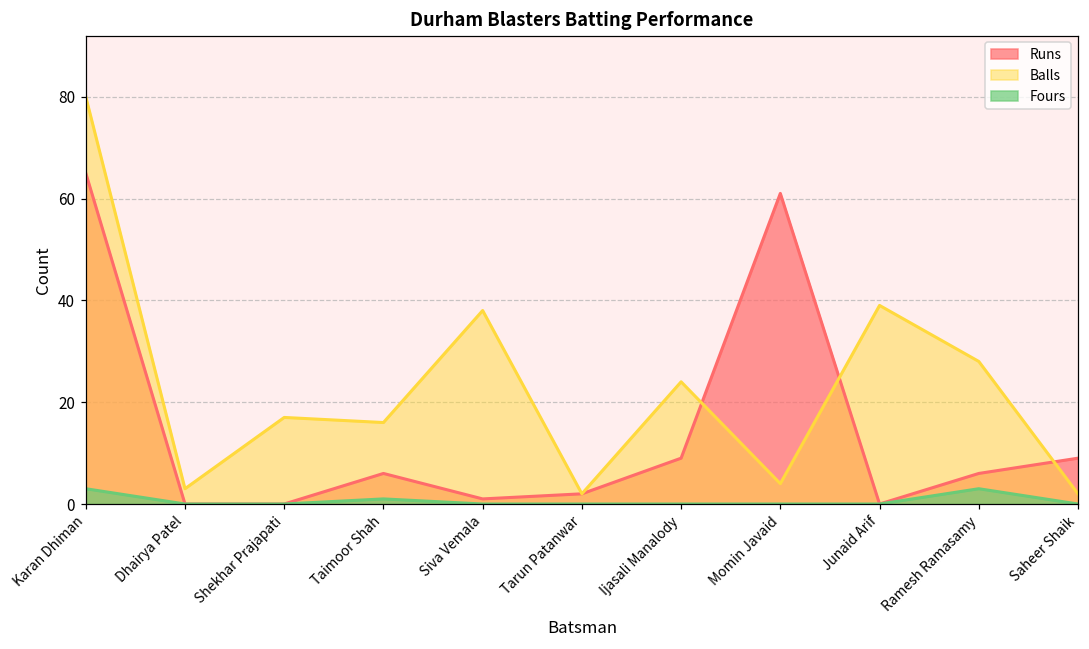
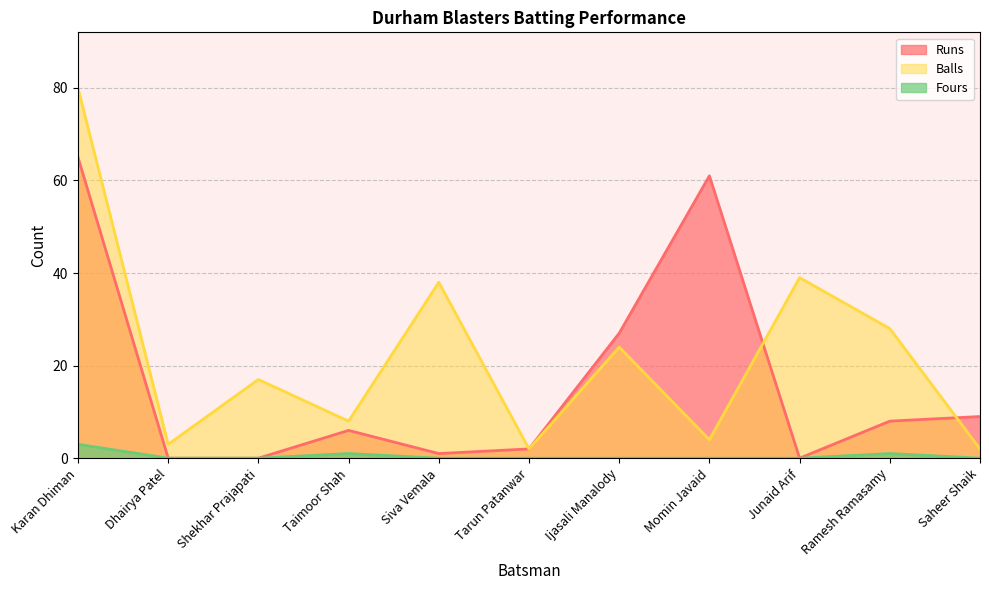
Balls, Taimoor Shah: 16 -> 8
Runs, Ijasali Manalody: 9 -> 27
Runs, Ramesh Ramasamy: 6 -> 8
Fours, Ramesh Ramasamy: 3 -> 1
